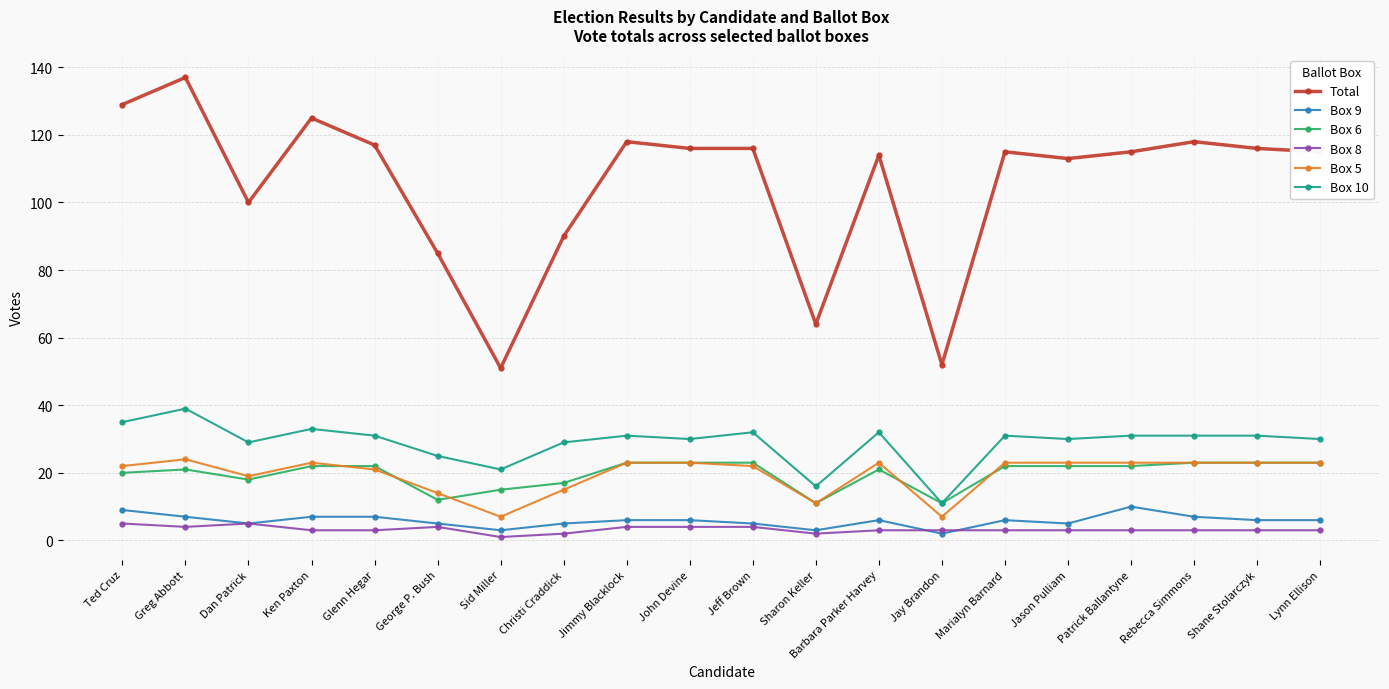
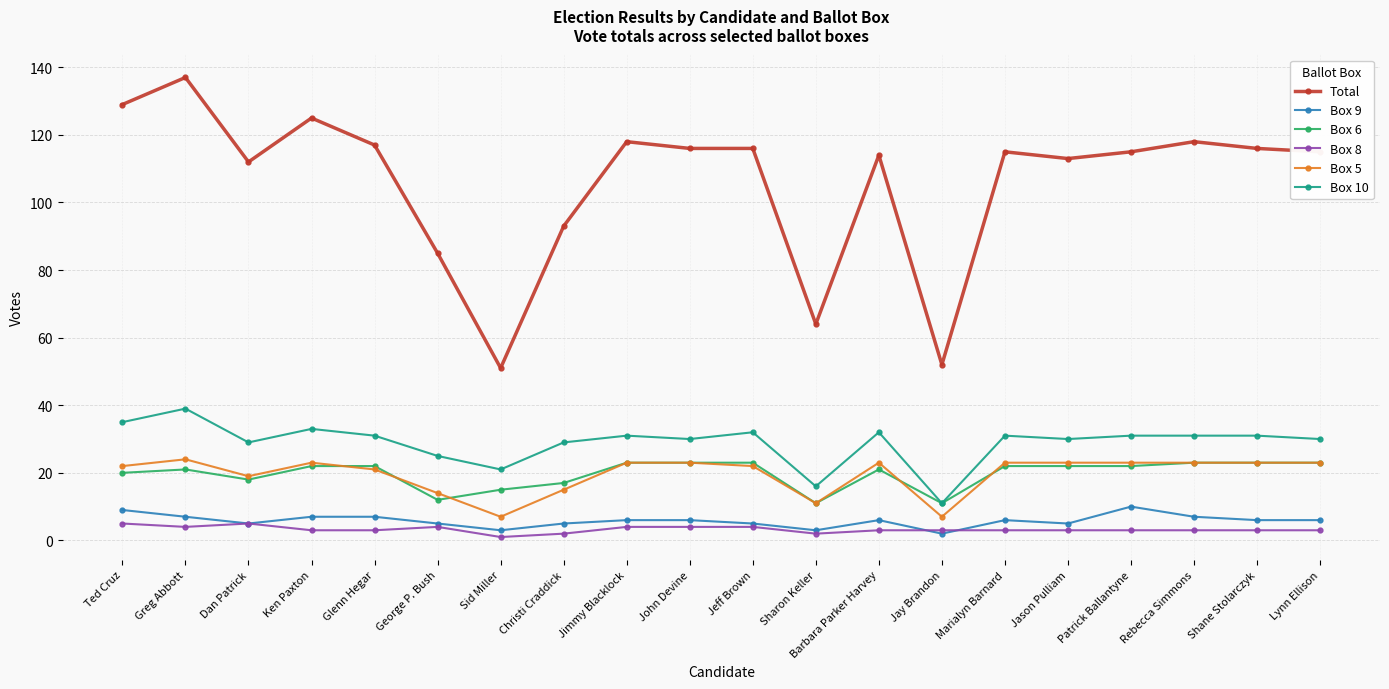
Total, Dan Patrick: 100 -> 112
Total, Christi Craddick: 90 -> 93
